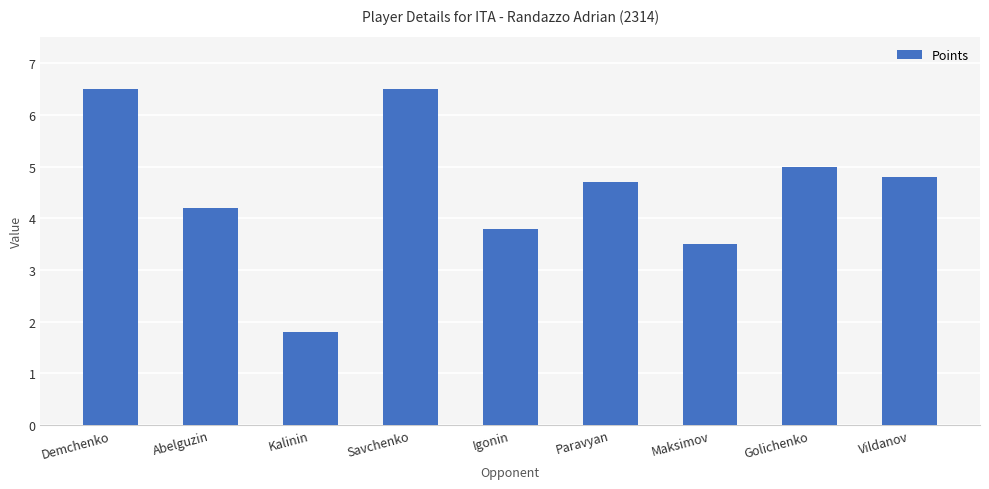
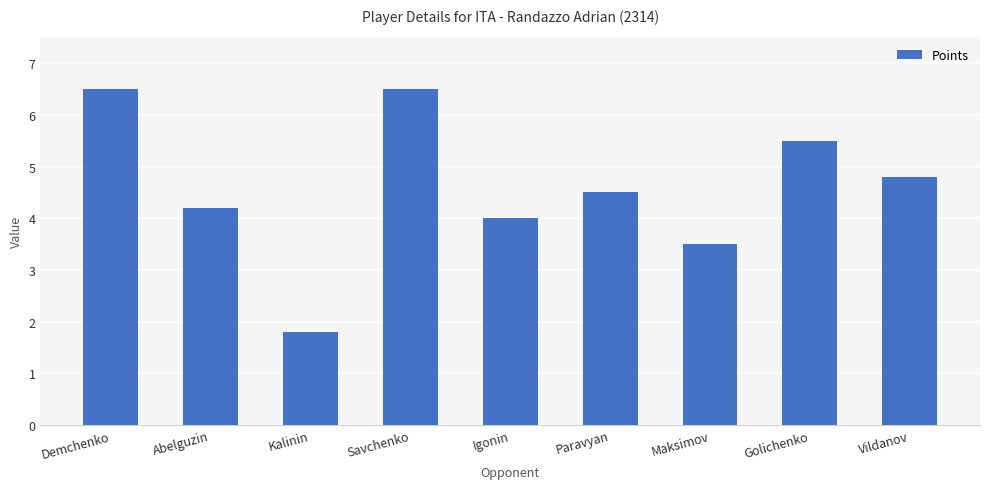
Igonin: 3.8 -> 4.0
Paravyan: 4.7 -> 4.5
Golichenko: 5.0 -> 5.5
